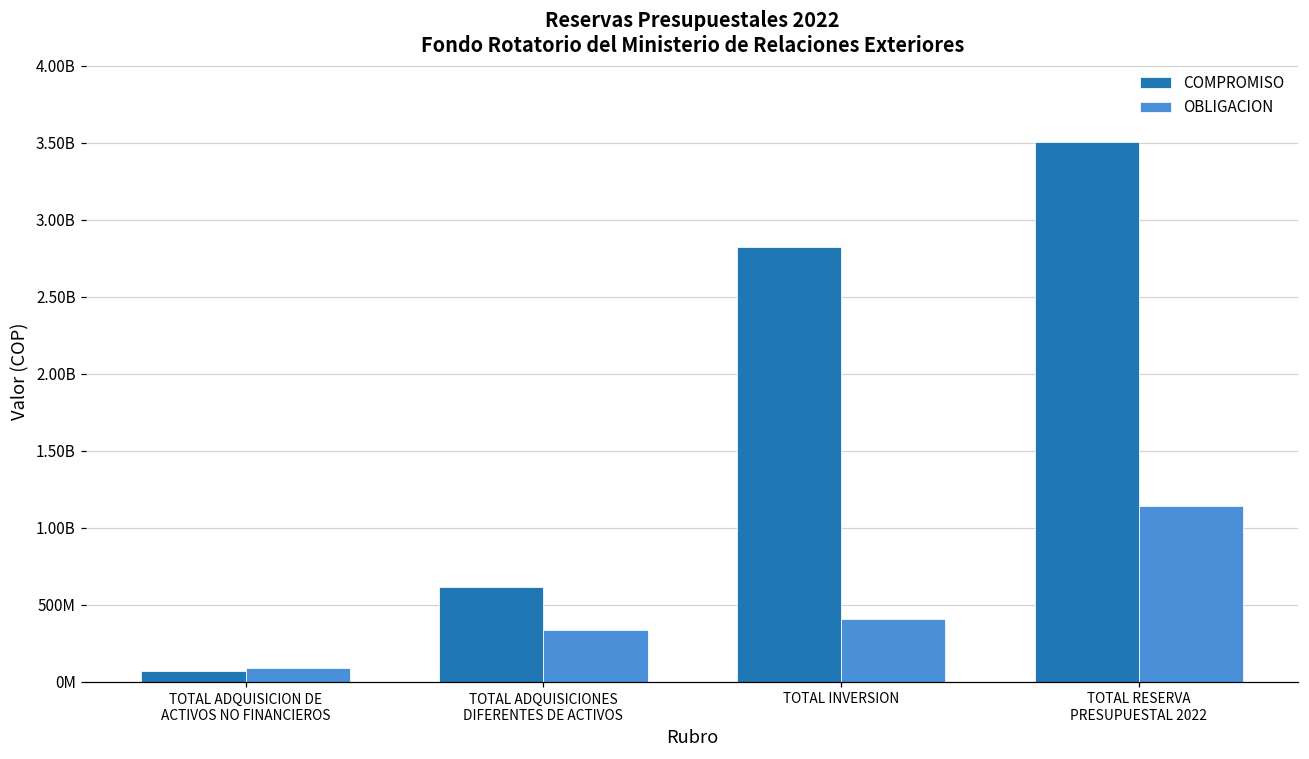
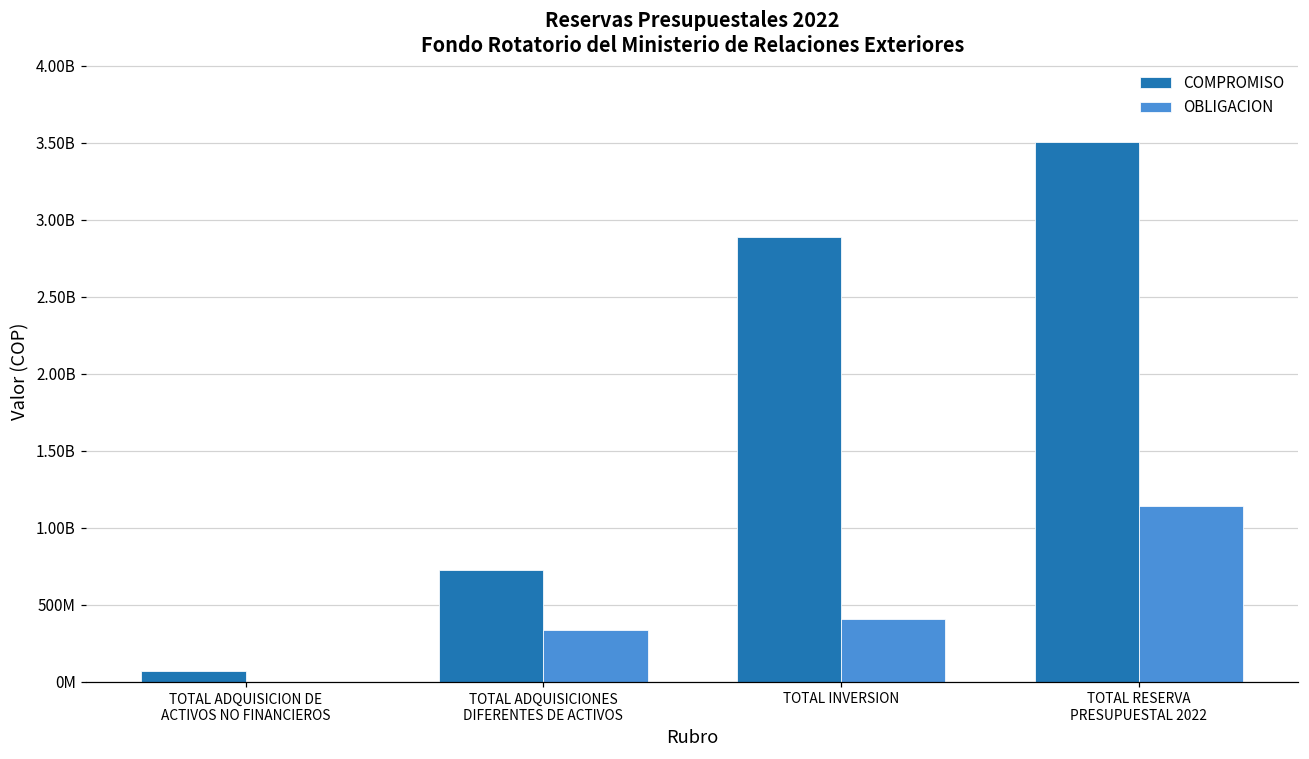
OBLIGACION, TOTAL ADQUISICION DE ACTIVOS NO FINANCIEROS: 90000000 -> 0
COMPROMISO, TOTAL ADQUISICIONES DIFERENTES DE ACTIVOS: 610000000 -> 720000000
COMPROMISO, TOTAL INVERSION: 2820000000 -> 2880000000
